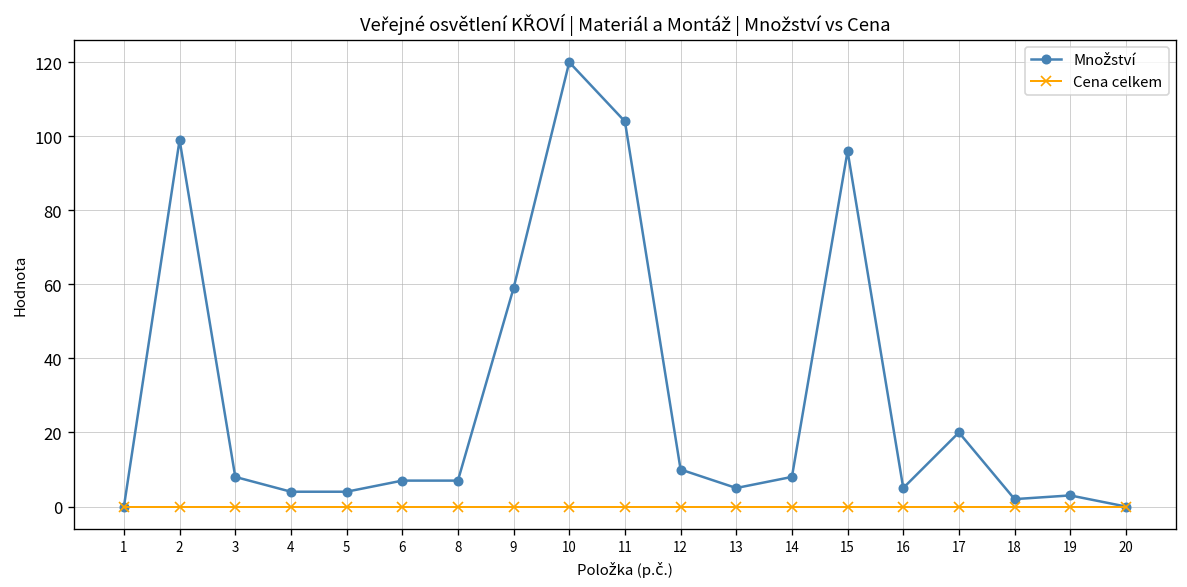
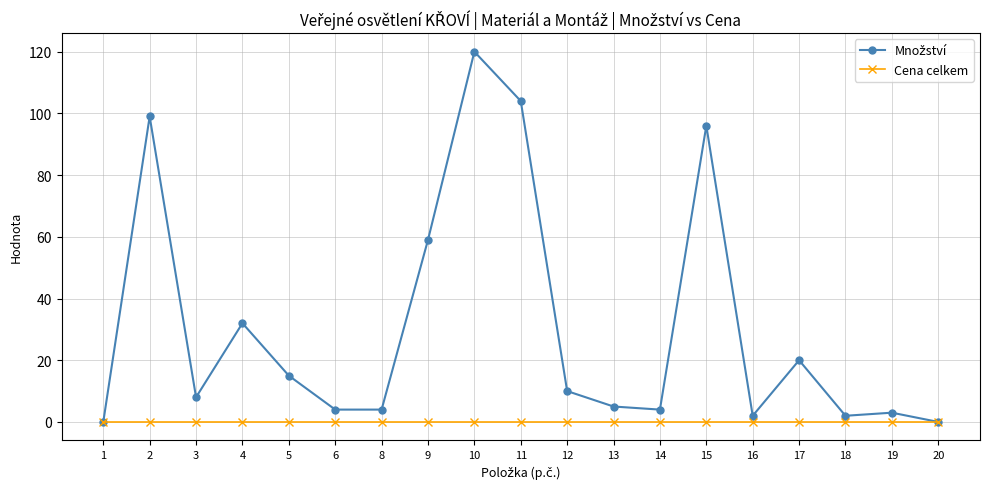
Množství, 4: 4 -> 32
Množství, 5: 4 -> 15
Množství, 6: 7 -> 4
Množství, 8: 7 -> 4
Množství, 14: 8 -> 4
Množství, 16: 5 -> 2
